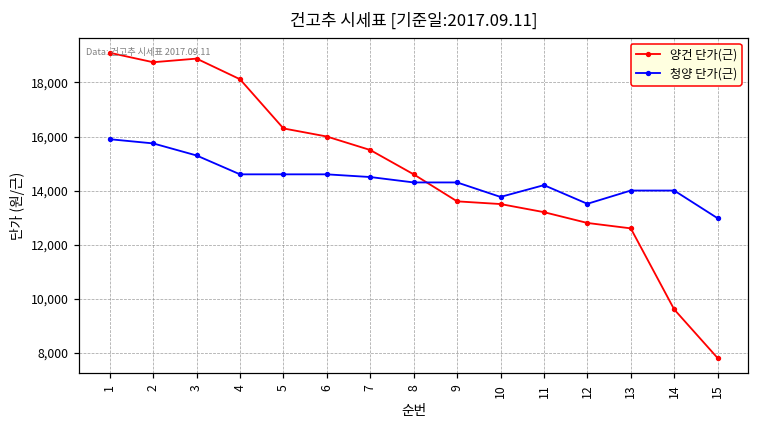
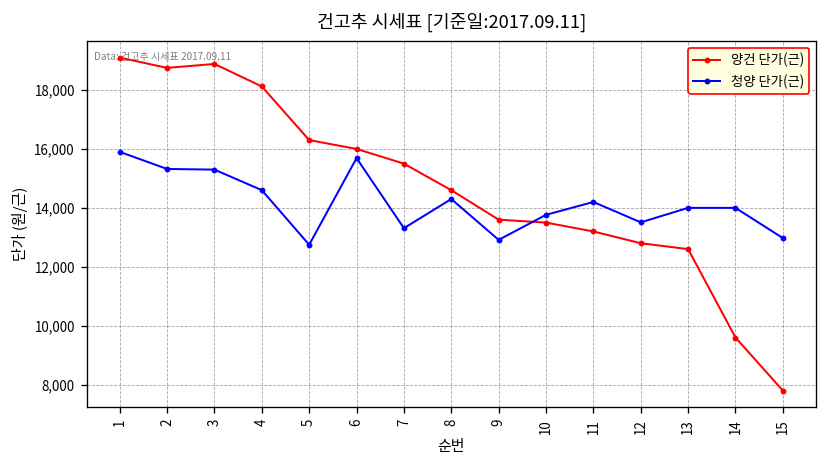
청양 단가(근), 2: 15,700 -> 15,300
청양 단가(근), 5: 14,600 -> 12,700
청양 단가(근), 6: 14,600 -> 15,700
청양 단가(근), 7: 14,500 -> 13,300
청양 단가(근), 9: 14,300 -> 12,900
